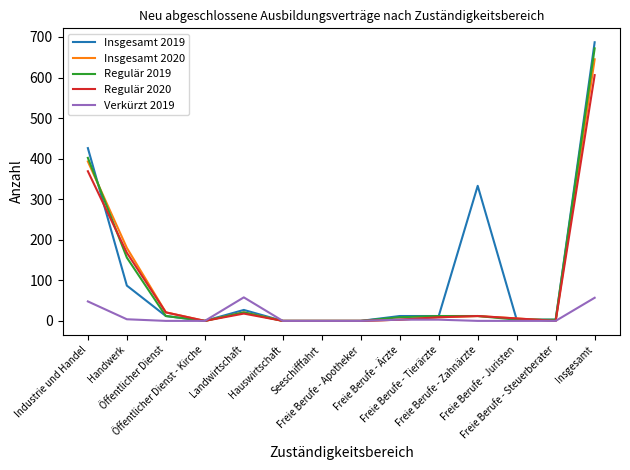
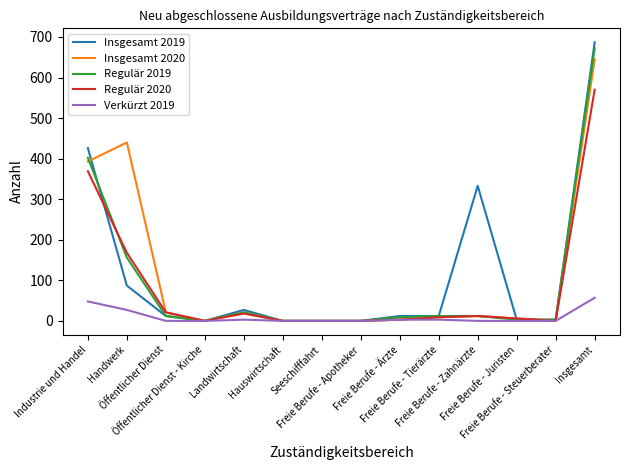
Insgesamt 2020, Handwerk: 180 -> 440
Verkürzt 2019, Handwerk: 0 -> 30
Verkürzt 2019, Landwirtschaft: 60 -> 0
Regulär 2020, Insgesamt: 610 -> 570
